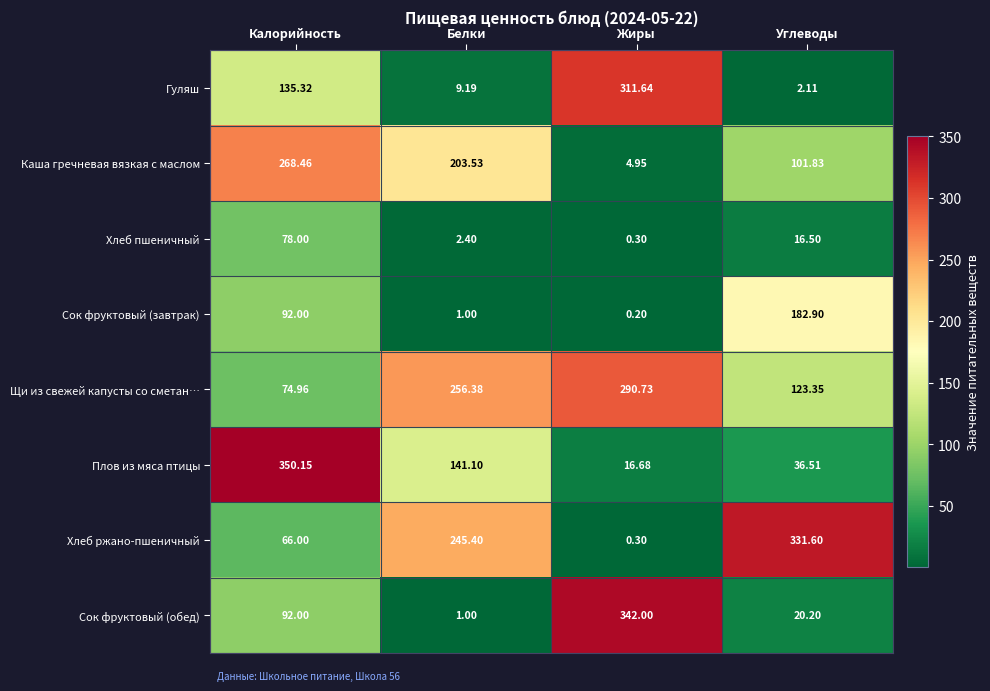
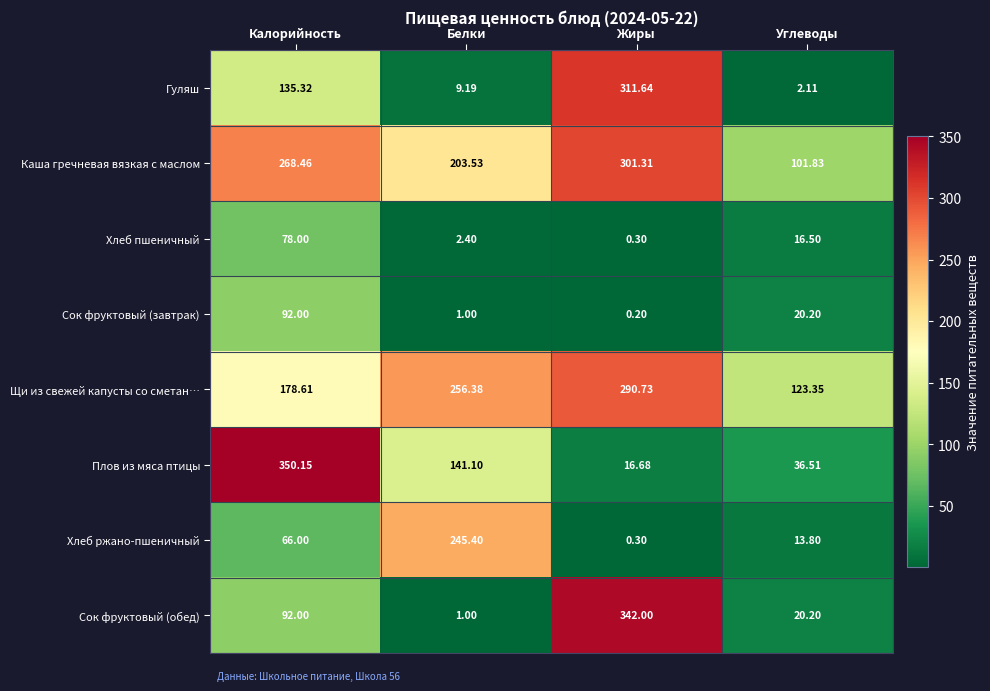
Каша гречневая вязкая с маслом, Жиры: 4.95 -> 301.31
Сок фруктовый (завтрак), Углеводы: 182.90 -> 20.20
Щи из свежей капусты со сметан…, Калорийность: 74.96 -> 178.61
Хлеб ржано-пшеничный, Углеводы: 331.60 -> 13.80
